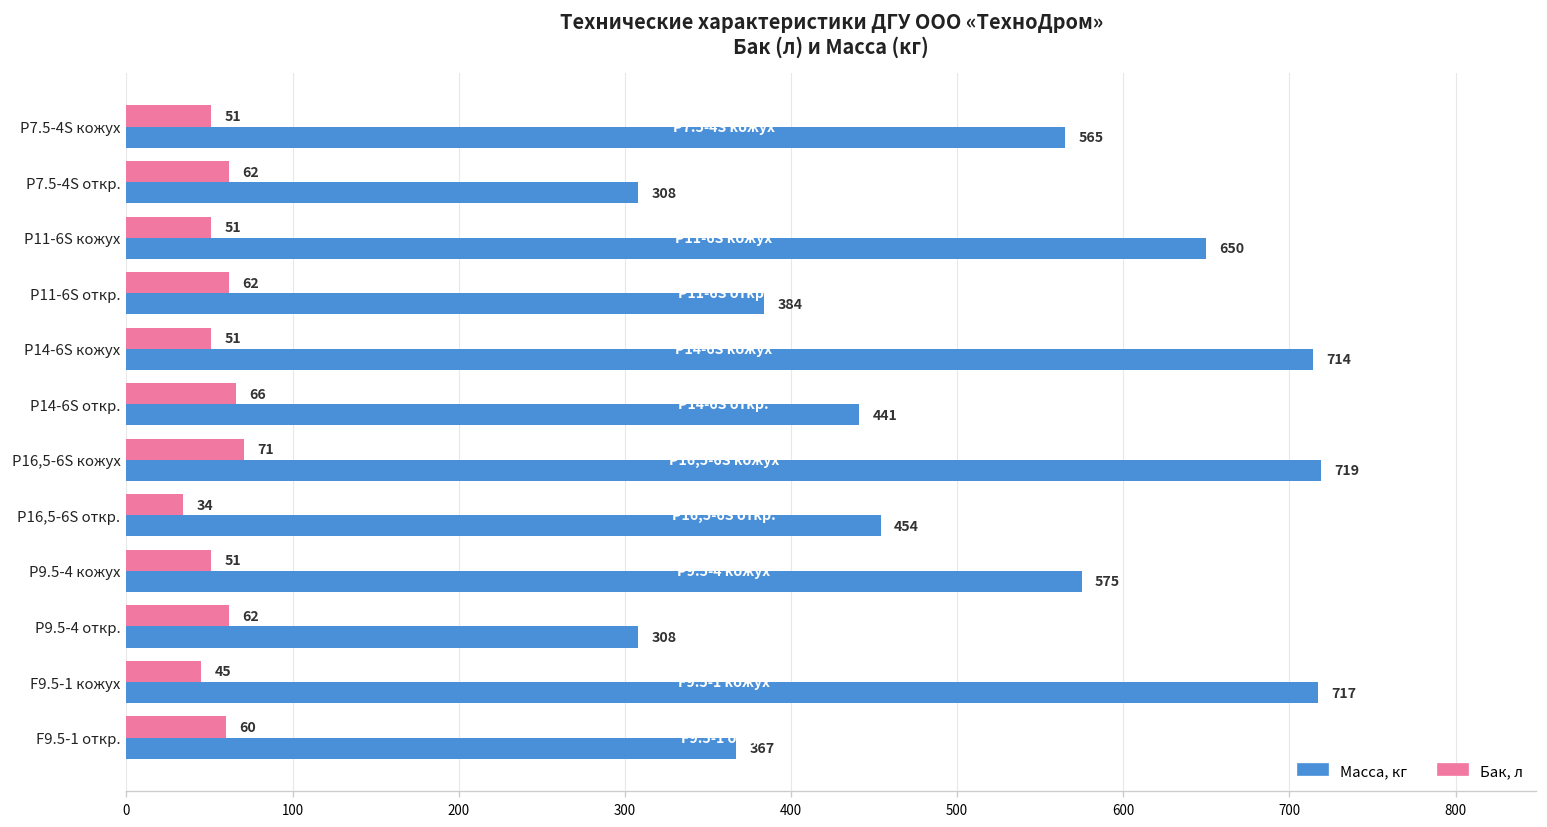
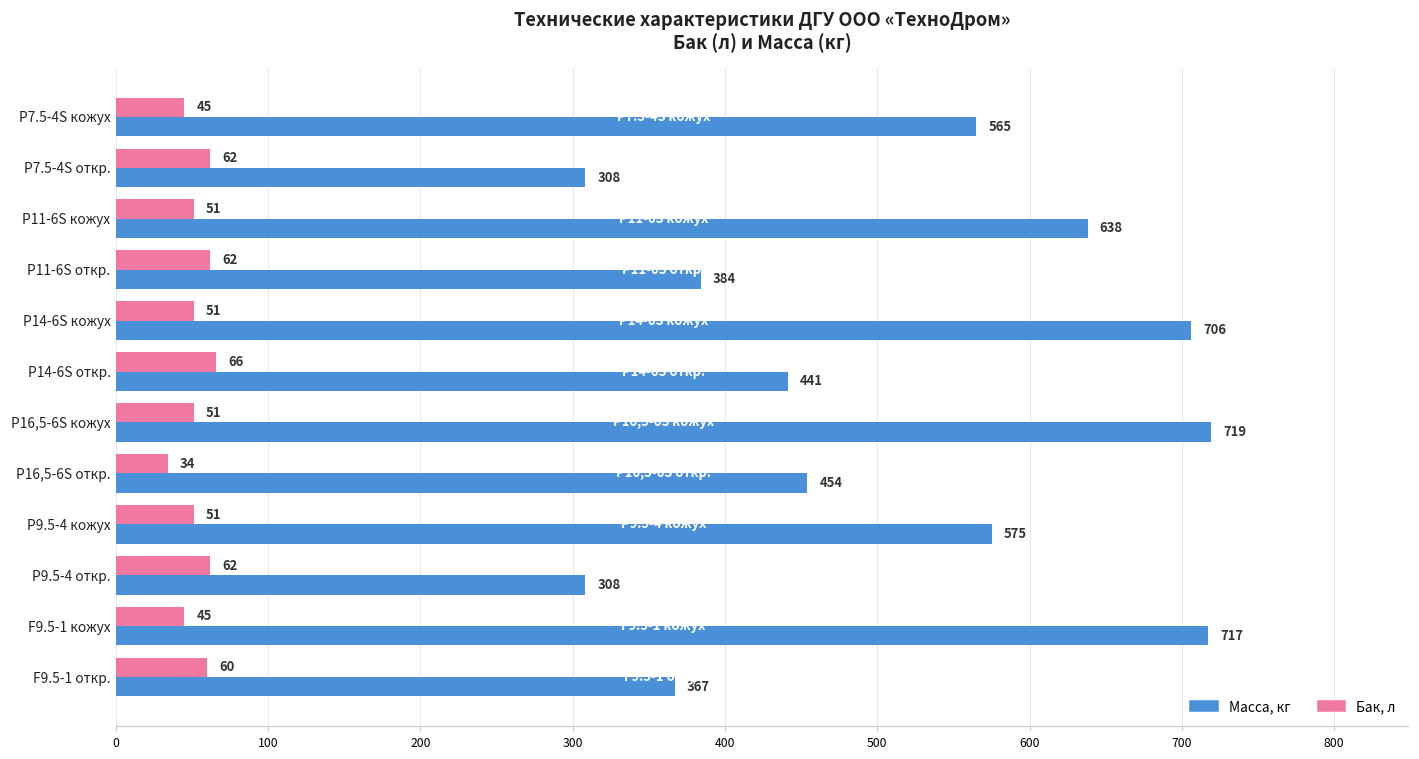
Бак, л, P7.5-4S кожух: 51 -> 45
Масса, кг, P11-6S кожух: 650 -> 638
Масса, кг, P14-6S кожух: 714 -> 706
Бак, л, P16,5-6S кожух: 71 -> 51
